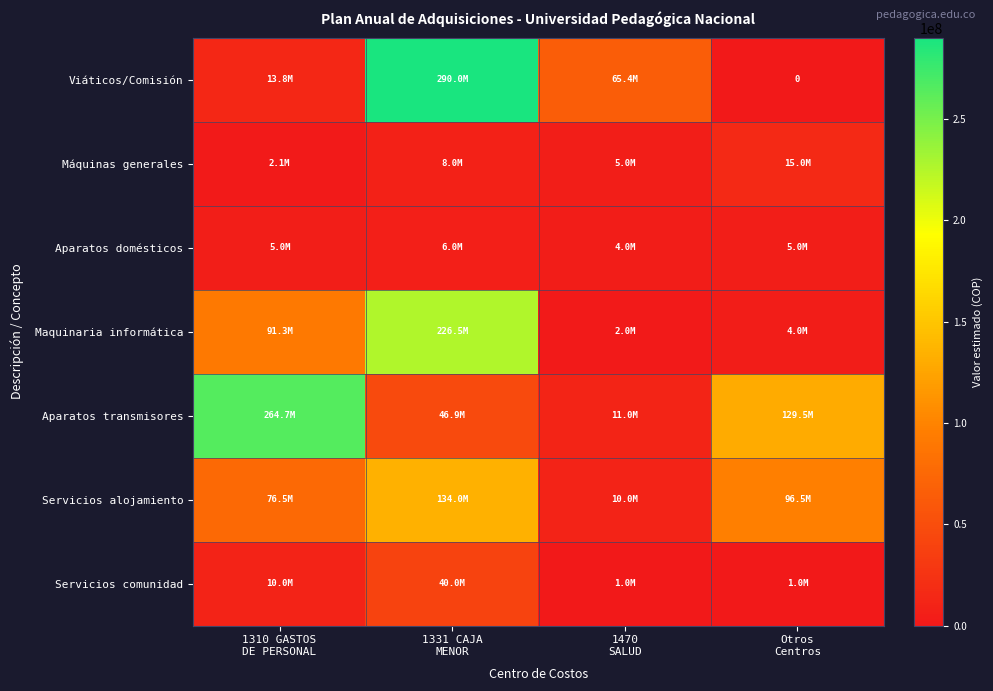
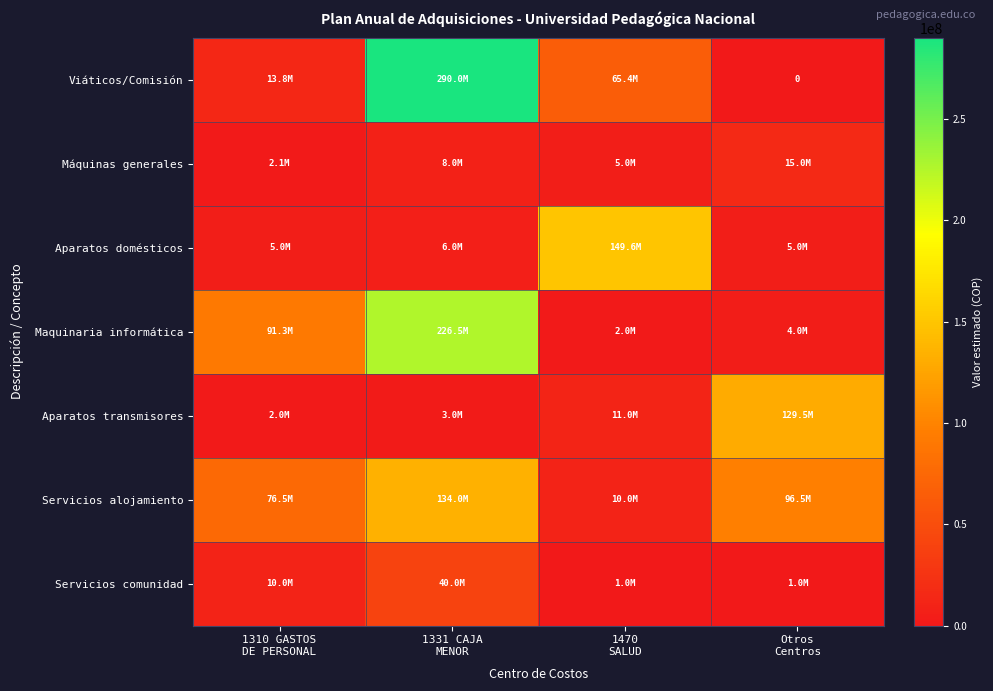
Aparatos domésticos, 1470 SALUD: 4.0M -> 149.6M
Aparatos transmisores, 1310 GASTOS DE PERSONAL: 264.7M -> 2.0M
Aparatos transmisores, 1331 CAJA MENOR: 46.9M -> 3.0M
